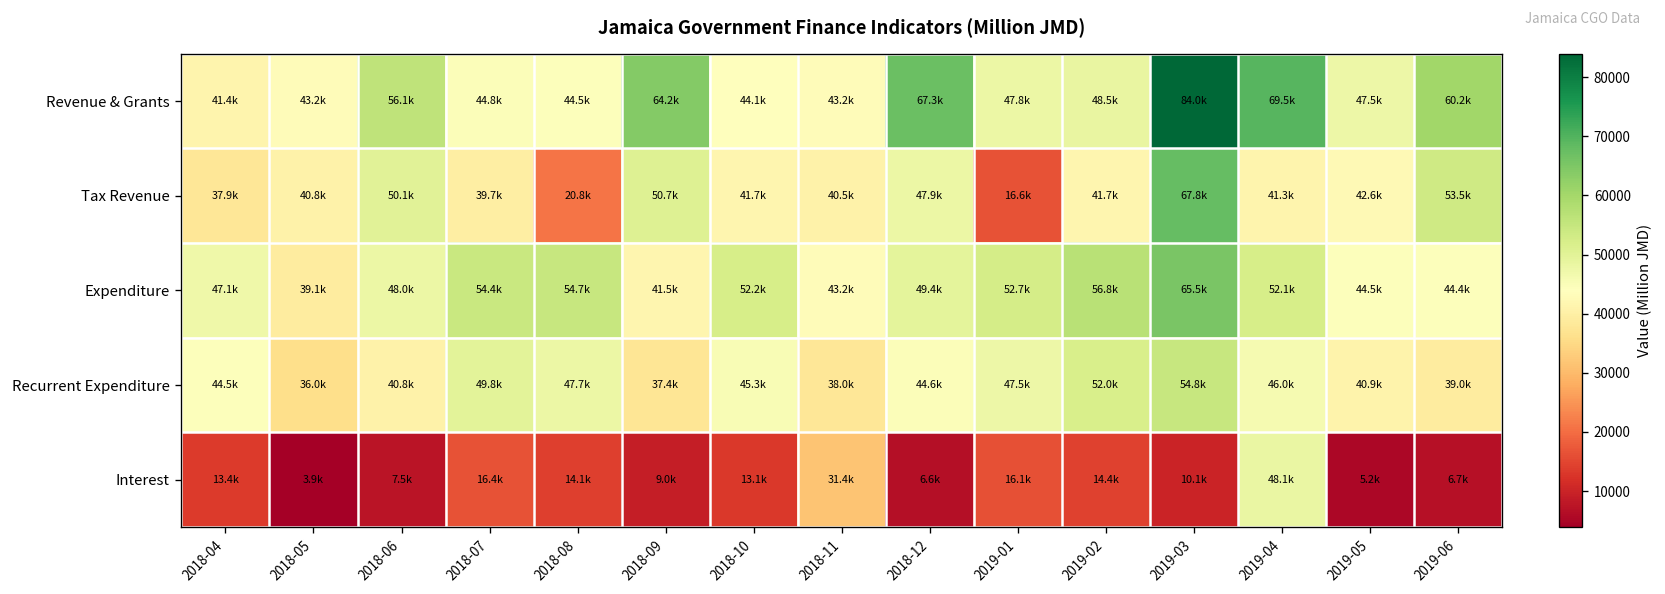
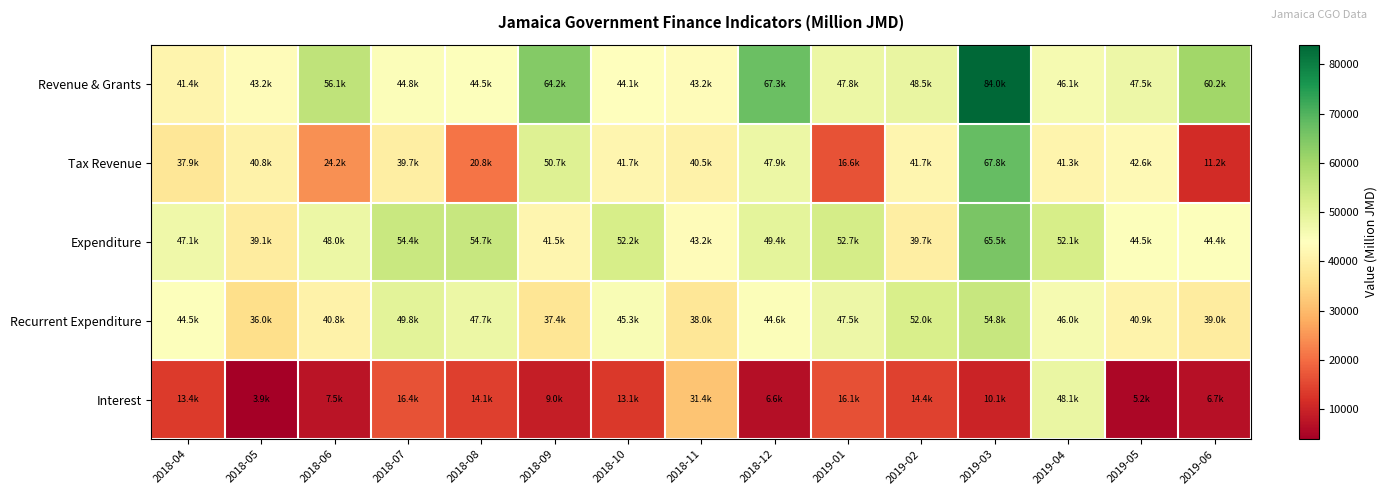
Revenue & Grants, 2019-04: 69.5k -> 46.1k
Tax Revenue, 2018-06: 50.1k -> 24.2k
Tax Revenue, 2019-06: 53.5k -> 11.2k
Expenditure, 2019-02: 56.8k -> 39.7k
